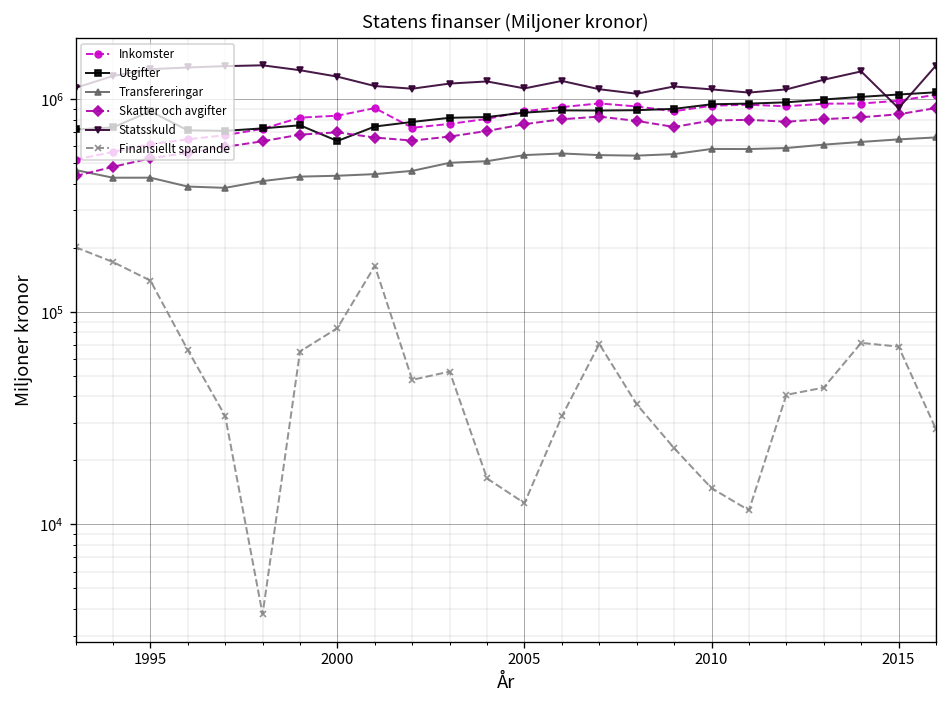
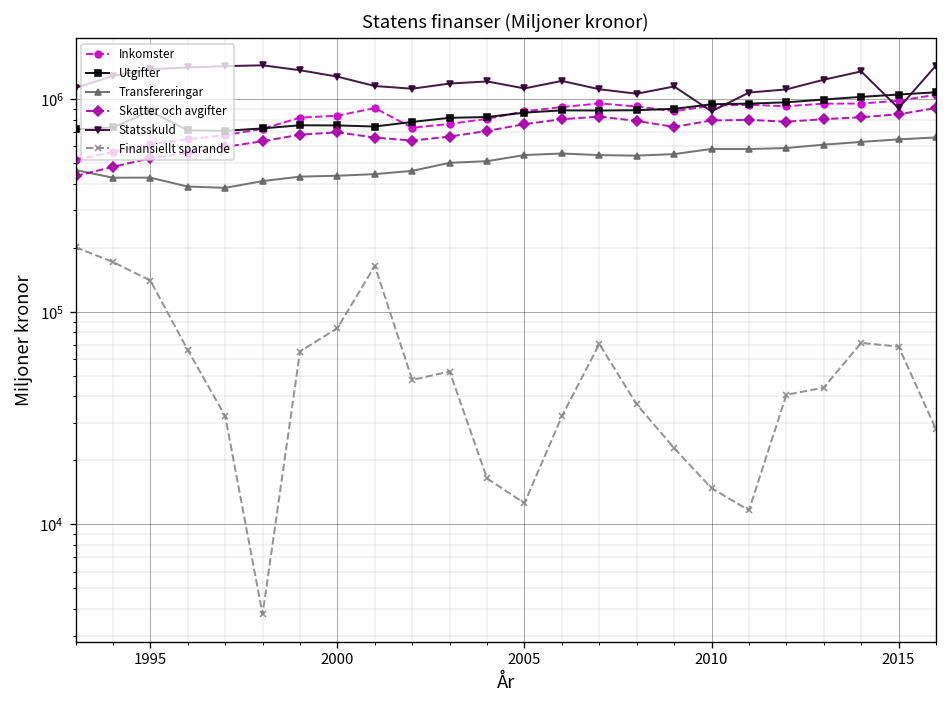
Utgifter, 2000: 640000 -> 750000
Statsskuld, 2010: 1100000 -> 900000
